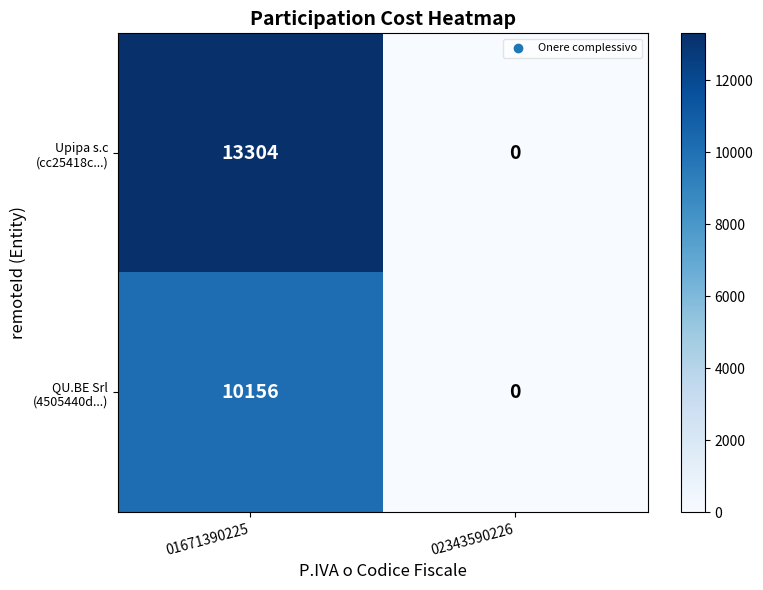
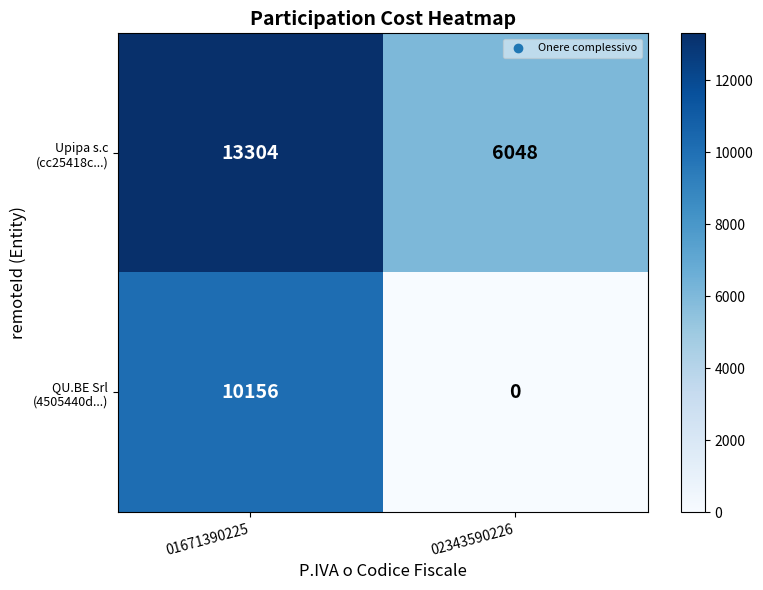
Upipa s.c (cc25418c...), 02343590226: 0 -> 6048
